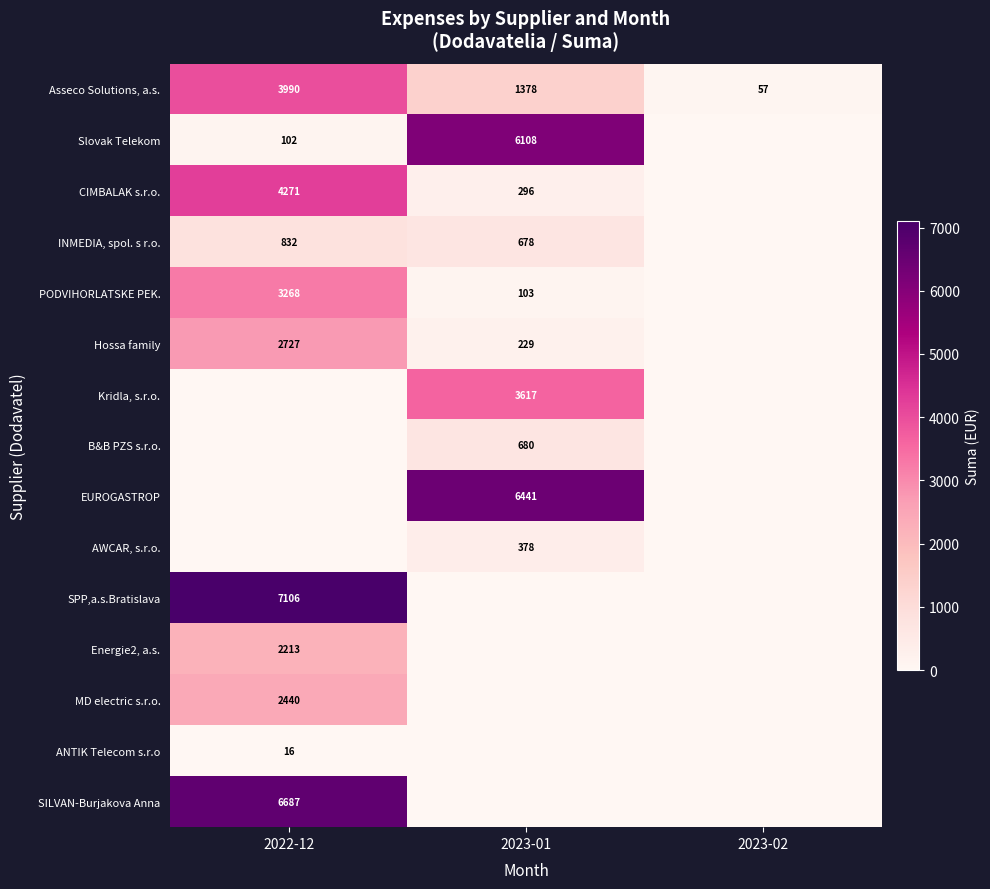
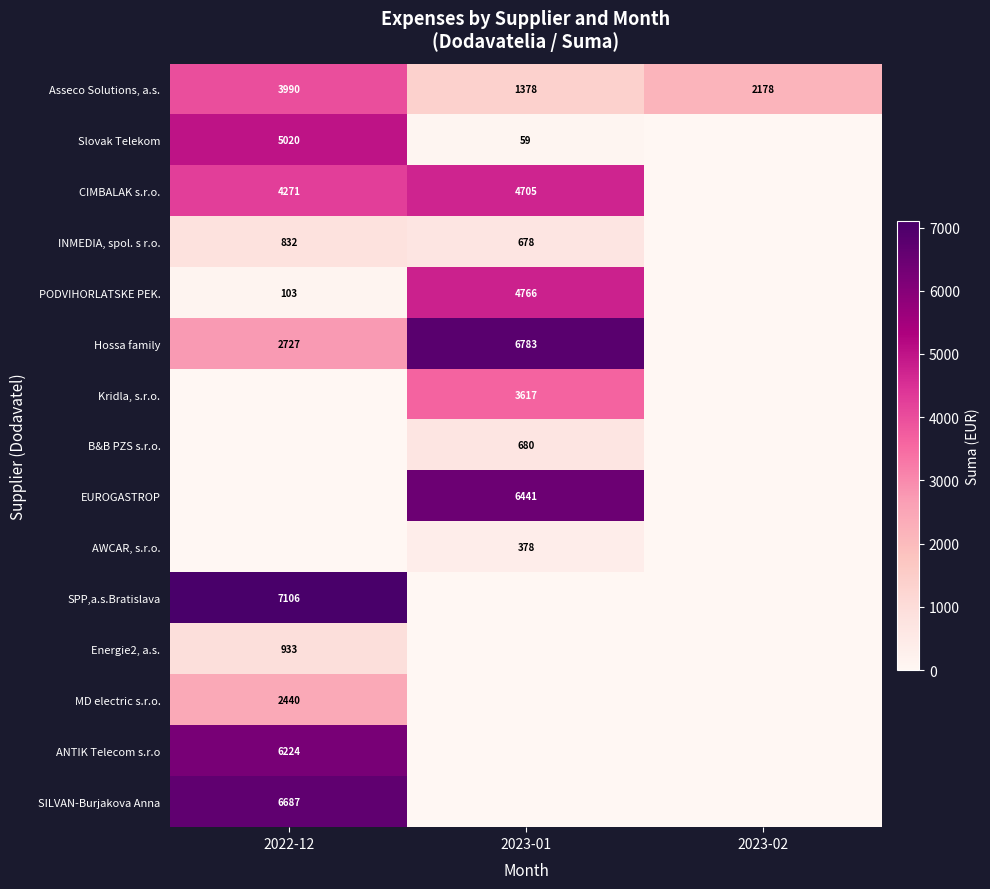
Asseco Solutions, a.s., 2023-02: 57 -> 2178
Slovak Telekom, 2022-12: 102 -> 5020
Slovak Telekom, 2023-01: 6108 -> 59
CIMBALAK s.r.o., 2023-01: 296 -> 4705
PODVIHORLATSKE PEK., 2022-12: 3268 -> 103
PODVIHORLATSKE PEK., 2023-01: 103 -> 4766
Hossa family, 2023-01: 229 -> 6783
Energie2, a.s., 2022-12: 2213 -> 933
ANTIK Telecom s.r.o, 2022-12: 16 -> 6224
